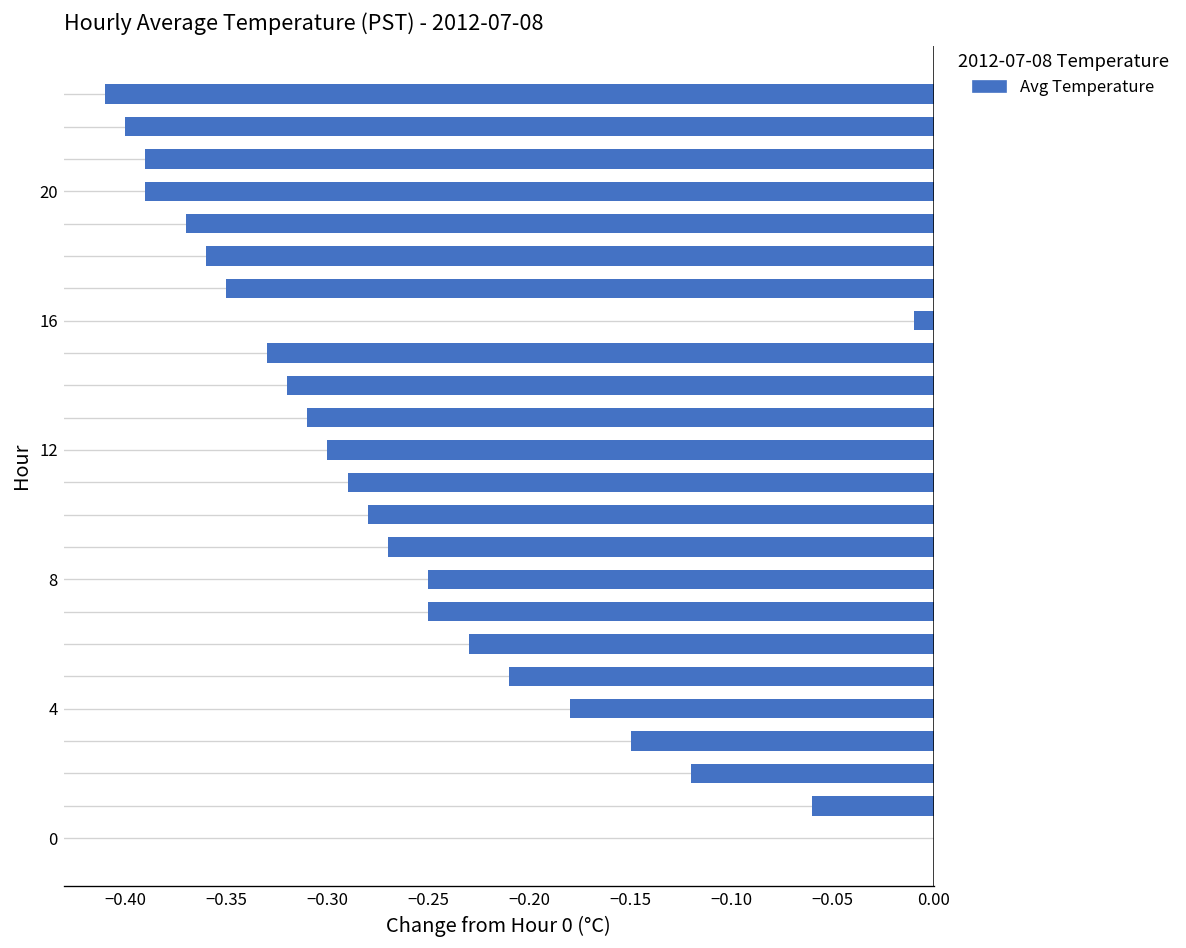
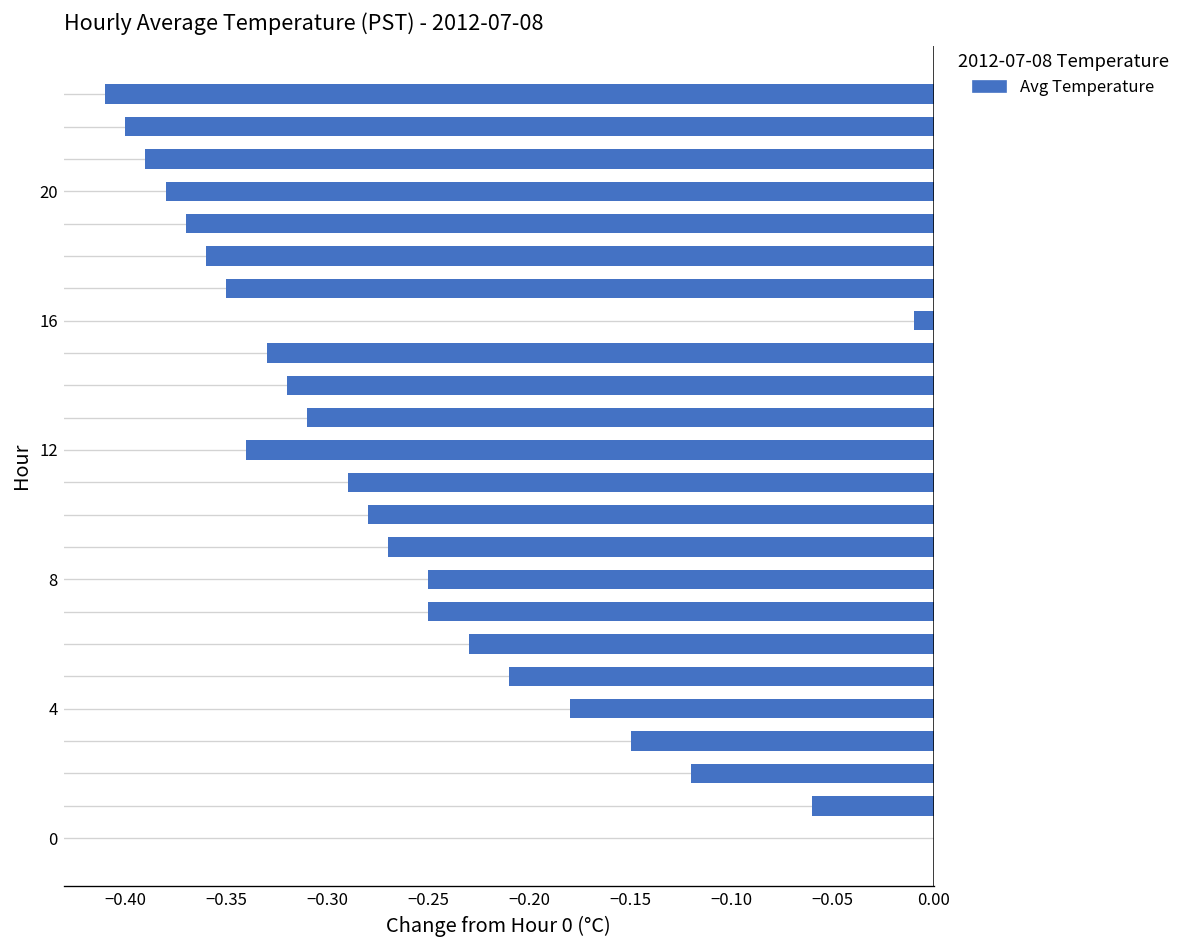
20: -0.390 -> -0.380
12: -0.300 -> -0.340
